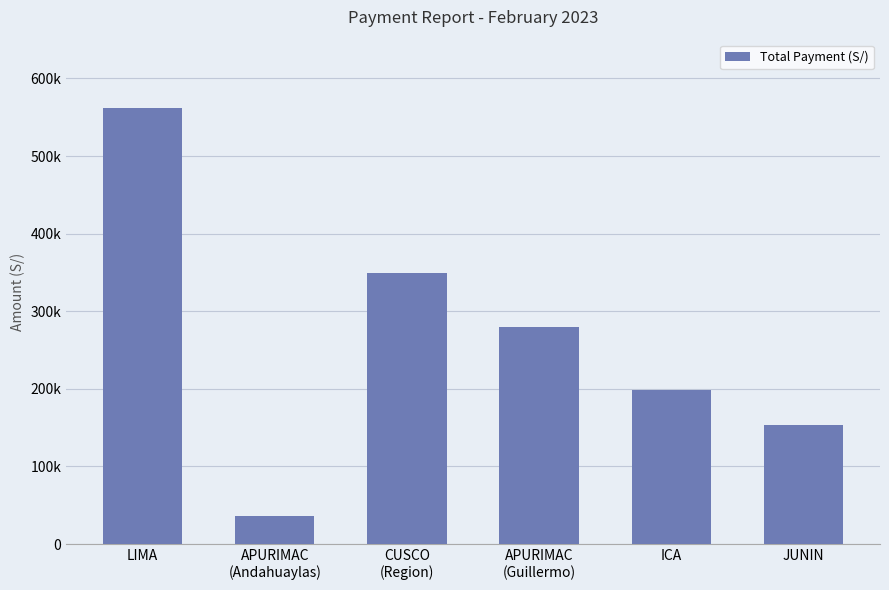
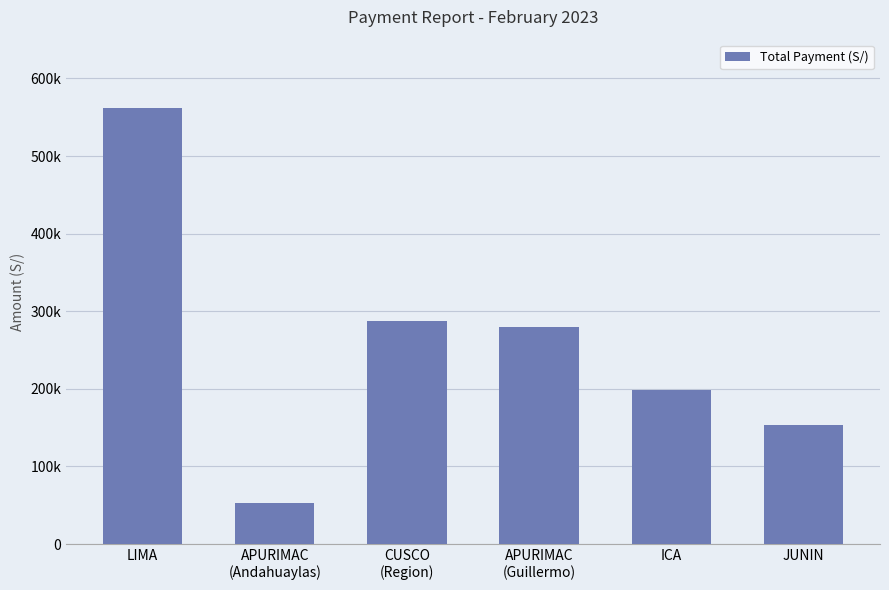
APURIMAC (Andahuaylas): 40000 -> 50000
CUSCO (Region): 350000 -> 290000
